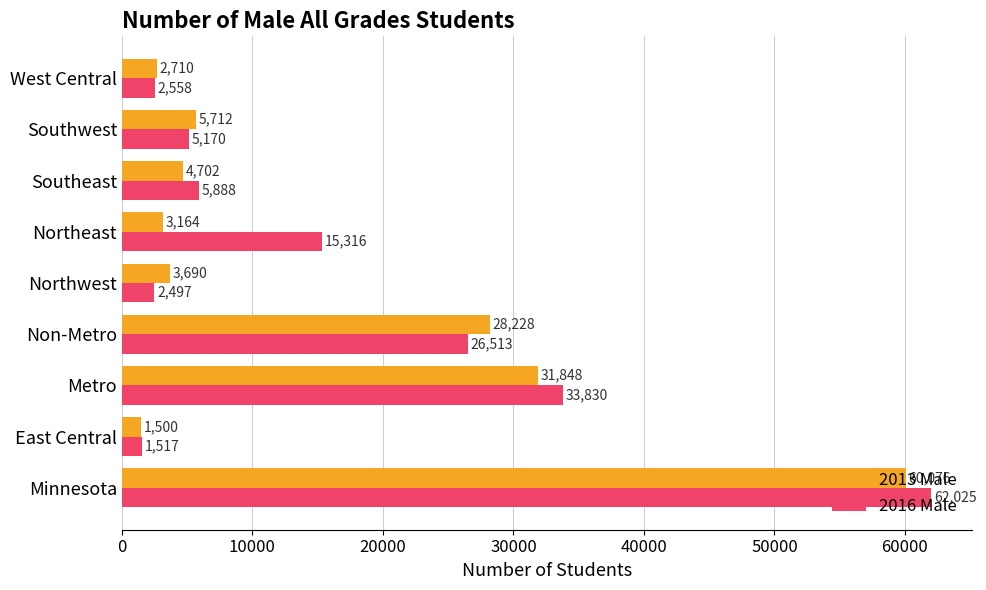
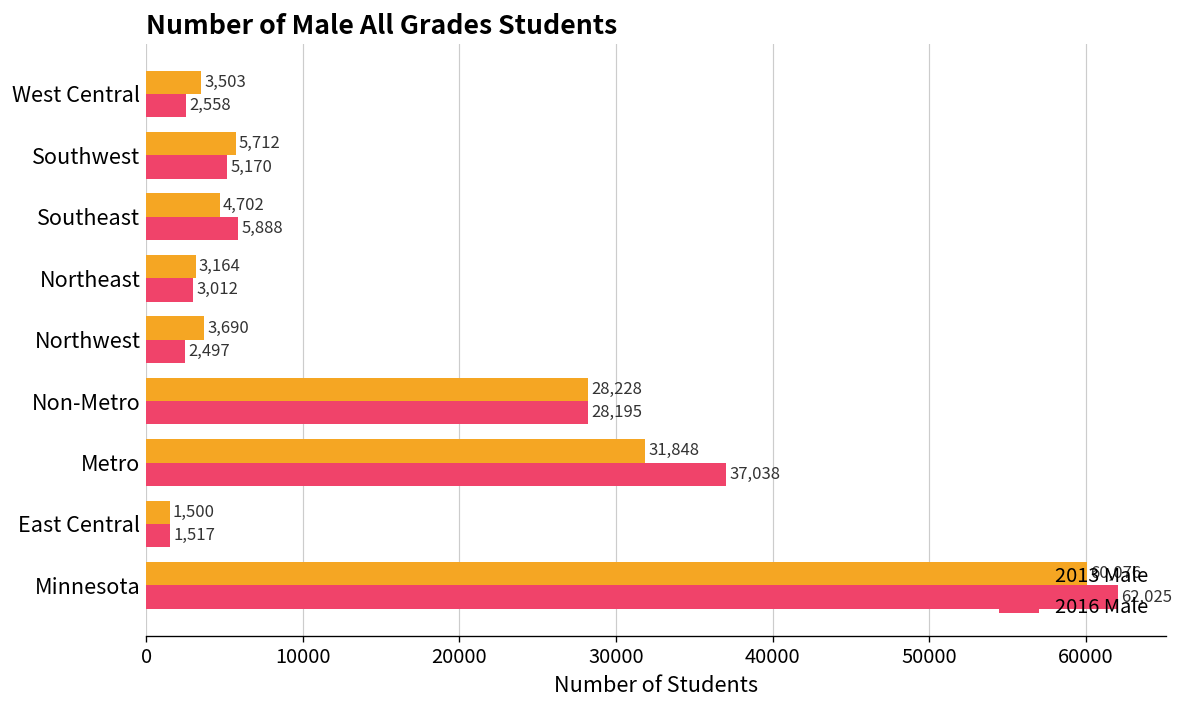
2013 Male, West Central: 2,710 -> 3,503
2016 Male, Northeast: 15,316 -> 3,012
2016 Male, Non-Metro: 26,513 -> 28,195
2016 Male, Metro: 33,830 -> 37,038
